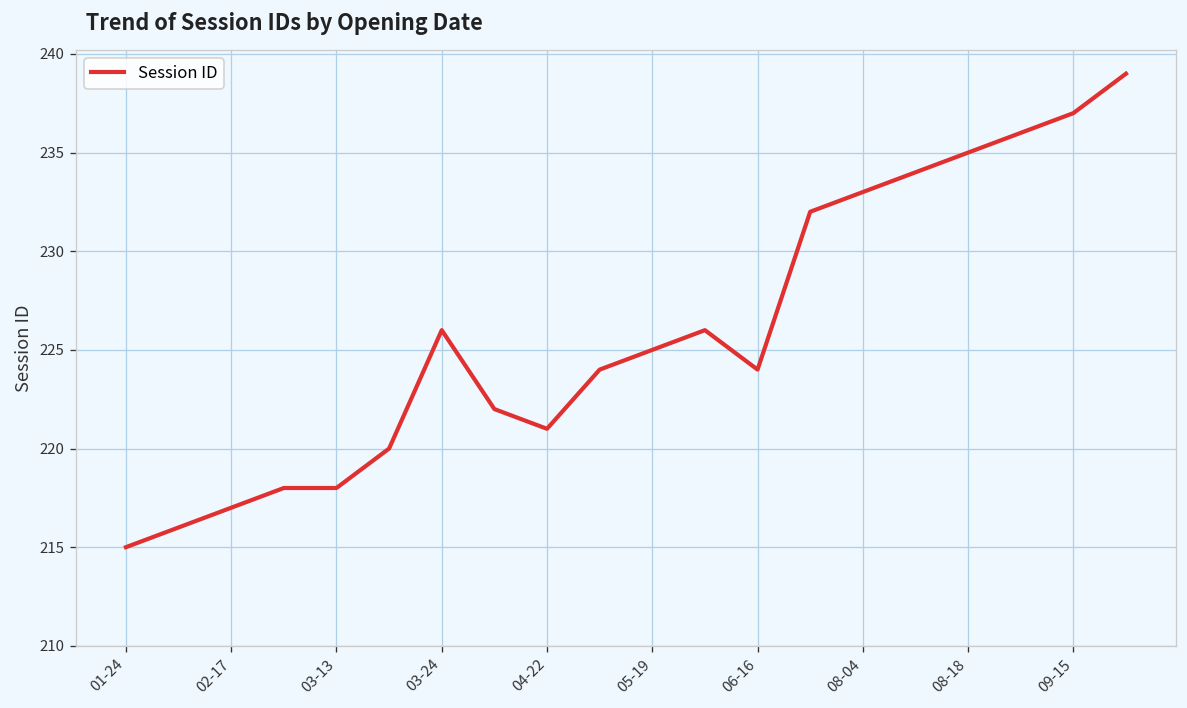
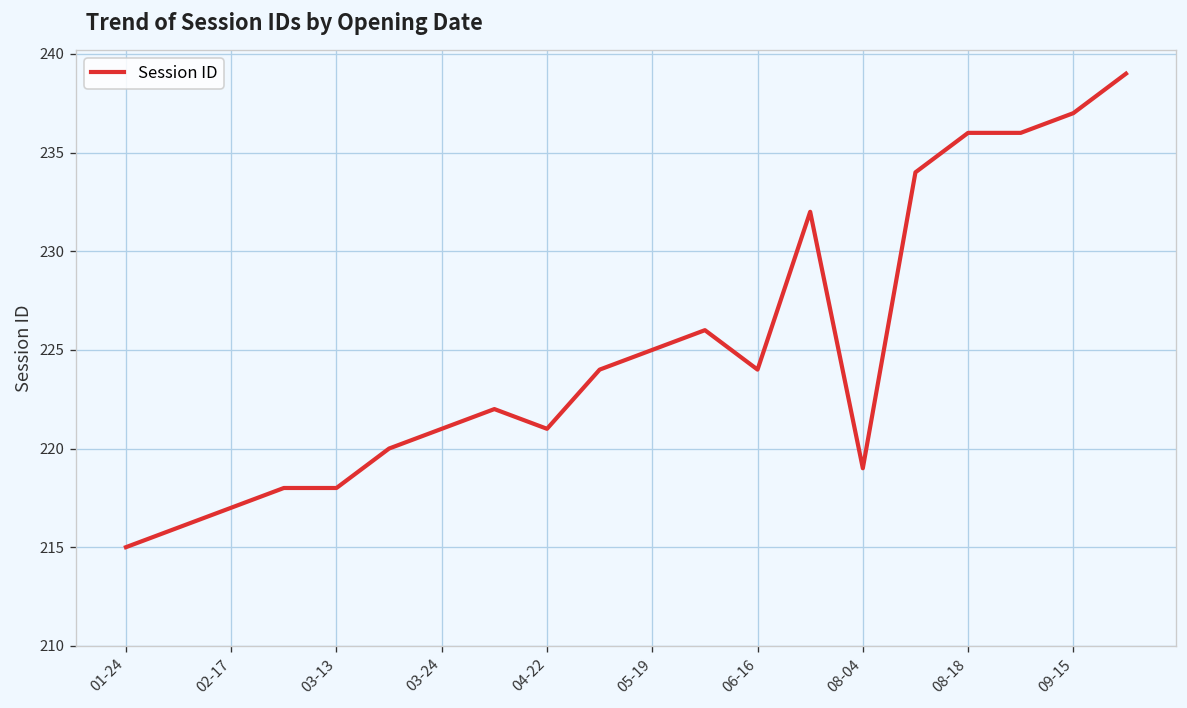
03-24: 226 -> 221
08-04: 233 -> 219
08-18: 235 -> 236
